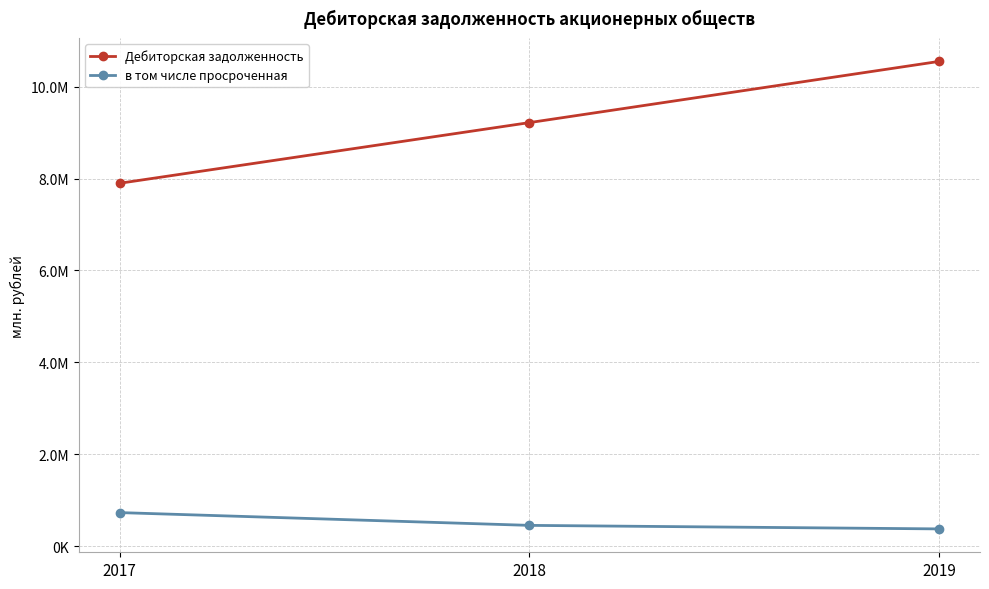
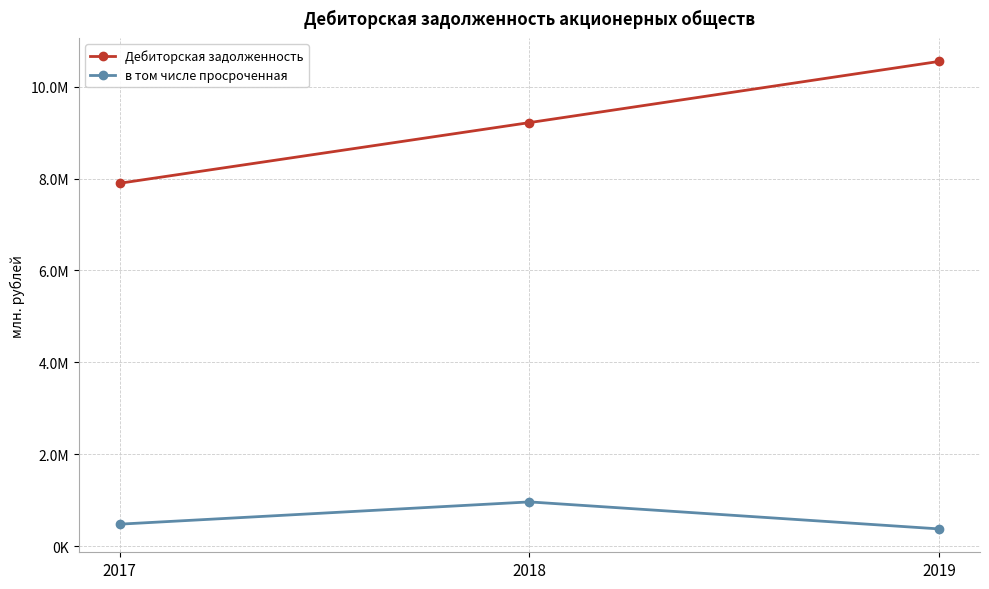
в том числе просроченная, 2017: 0.7М -> 0.5М
в том числе просроченная, 2018: 0.5М -> 1.0М
